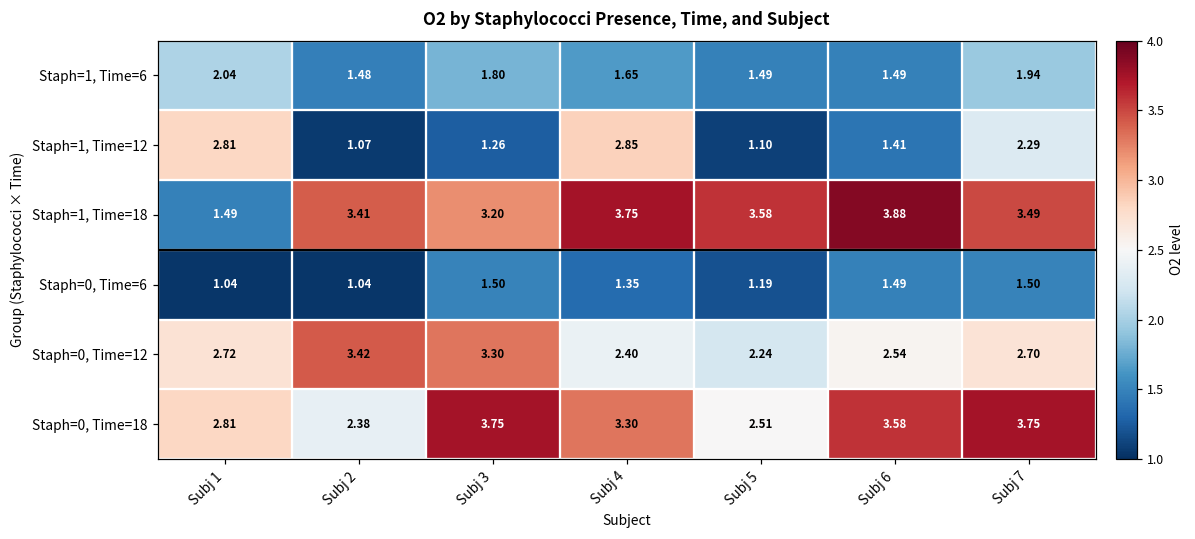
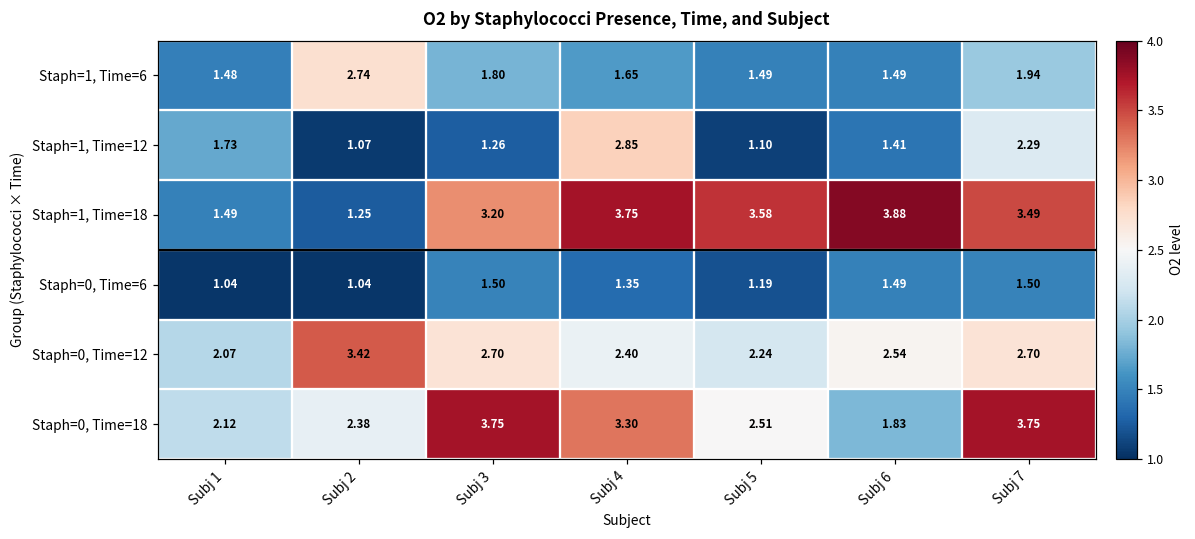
Staph=1, Time=6, Subj 1: 2.04 -> 1.48
Staph=1, Time=6, Subj 2: 1.48 -> 2.74
Staph=1, Time=12, Subj 1: 2.81 -> 1.73
Staph=1, Time=18, Subj 2: 3.41 -> 1.25
Staph=0, Time=12, Subj 1: 2.72 -> 2.07
Staph=0, Time=12, Subj 3: 3.30 -> 2.70
Staph=0, Time=18, Subj 1: 2.81 -> 2.12
Staph=0, Time=18, Subj 6: 3.58 -> 1.83
